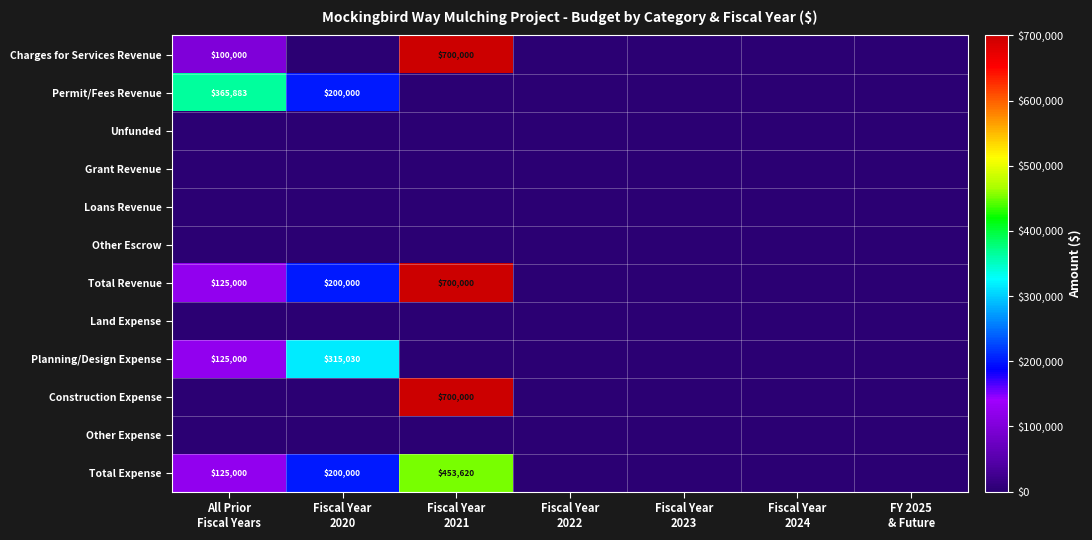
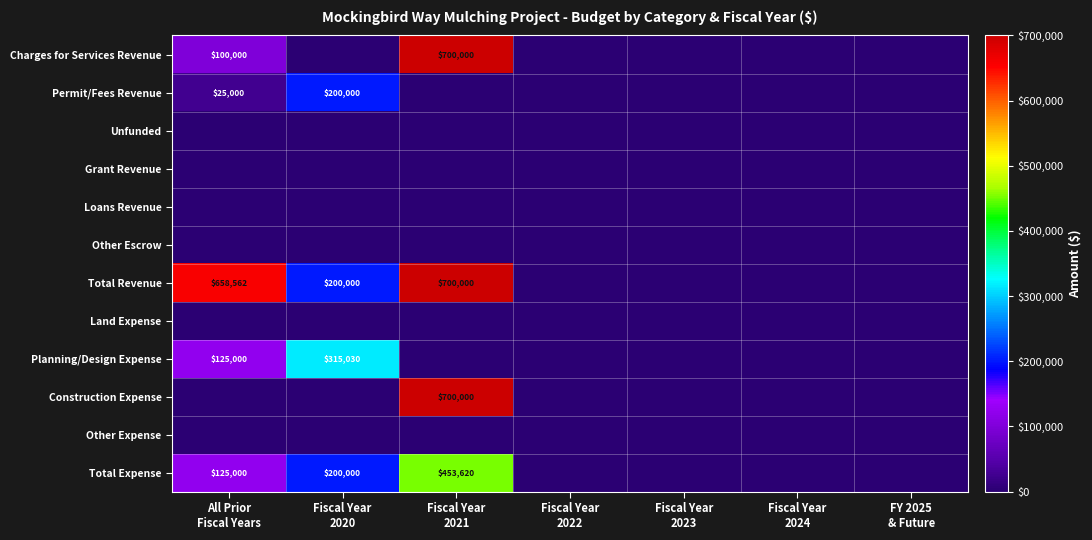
Permit/Fees Revenue, All Prior Fiscal Years: $365,883 -> $25,000
Total Revenue, All Prior Fiscal Years: $125,000 -> $658,562
